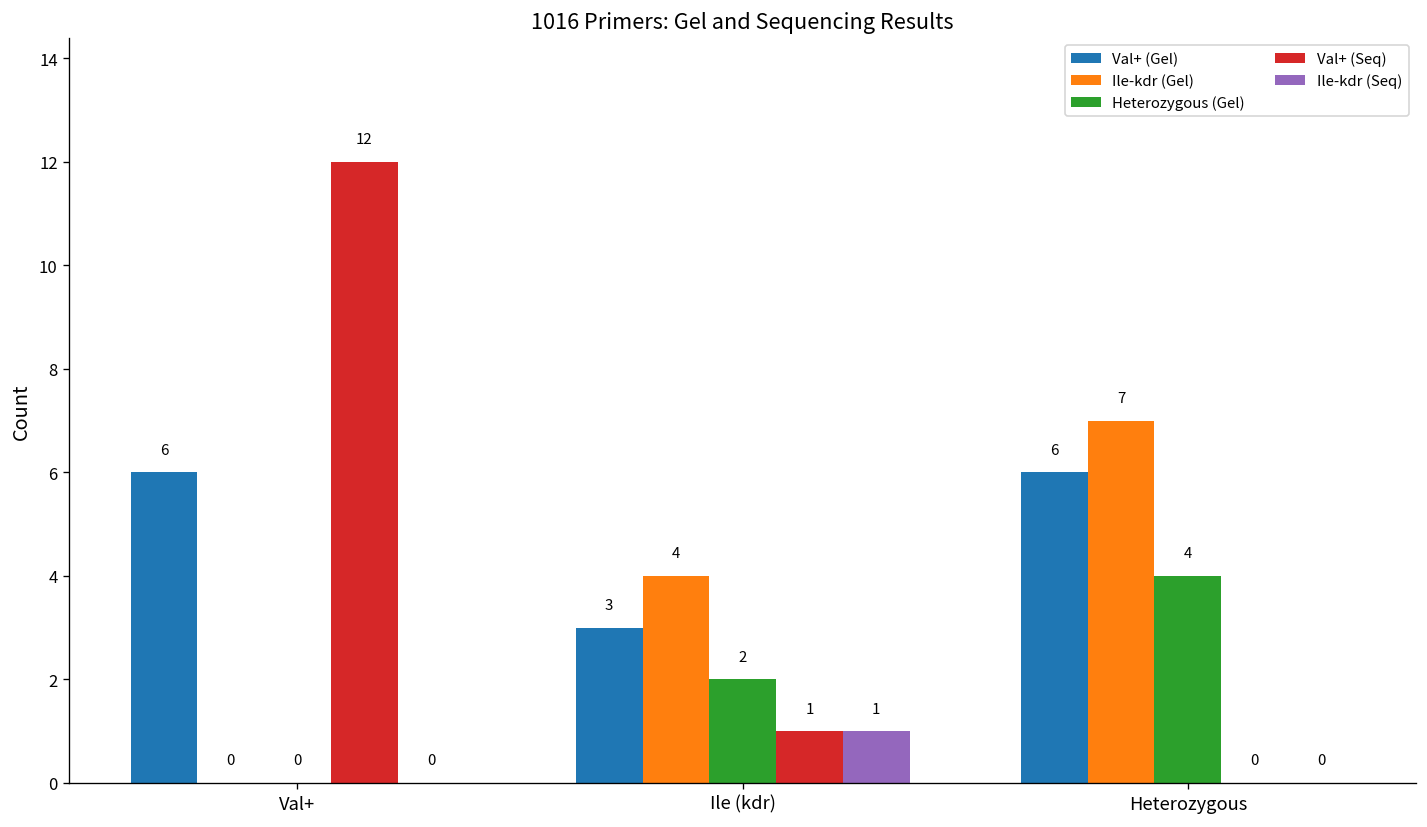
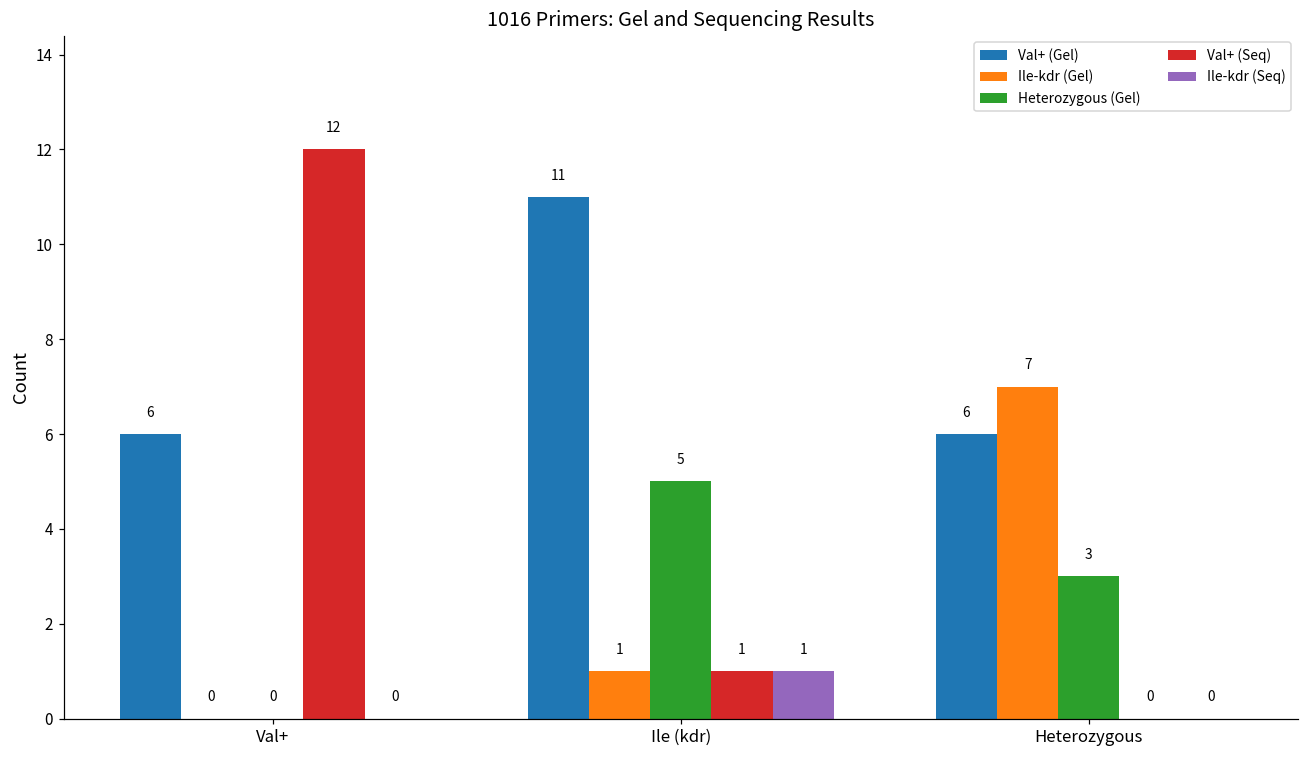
Val+ (Gel), Ile (kdr): 3 -> 11
Ile-kdr (Gel), Ile (kdr): 4 -> 1
Heterozygous (Gel), Ile (kdr): 2 -> 5
Heterozygous (Gel), Heterozygous: 4 -> 3
